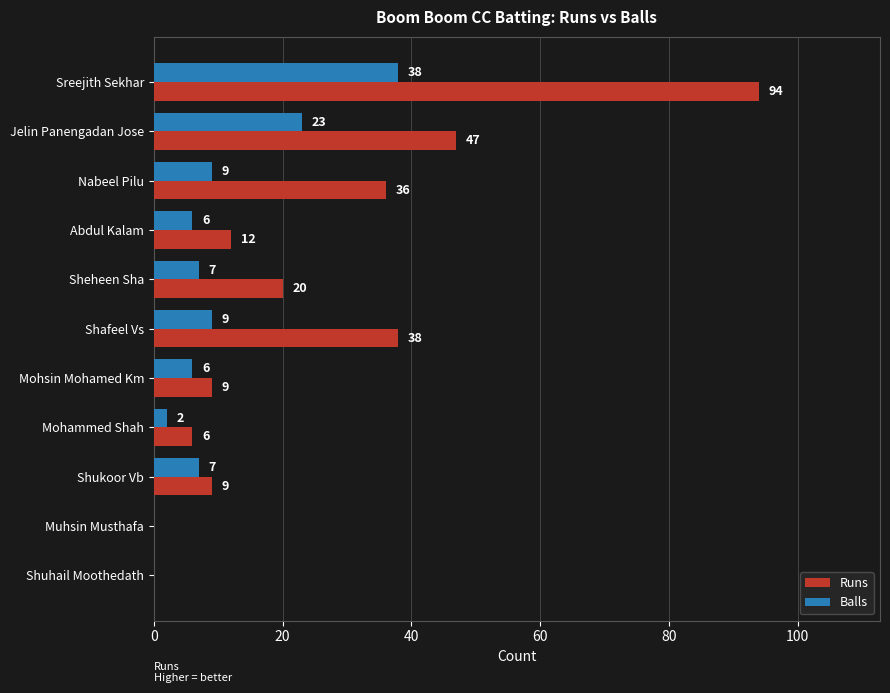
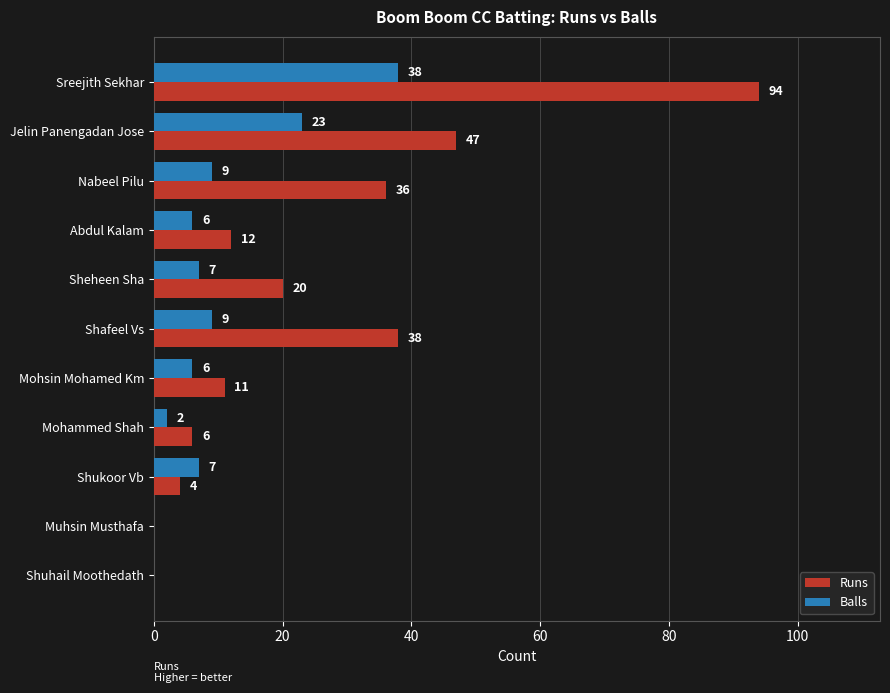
Runs, Mohsin Mohamed Km: 9 -> 11
Runs, Shukoor Vb: 9 -> 4
